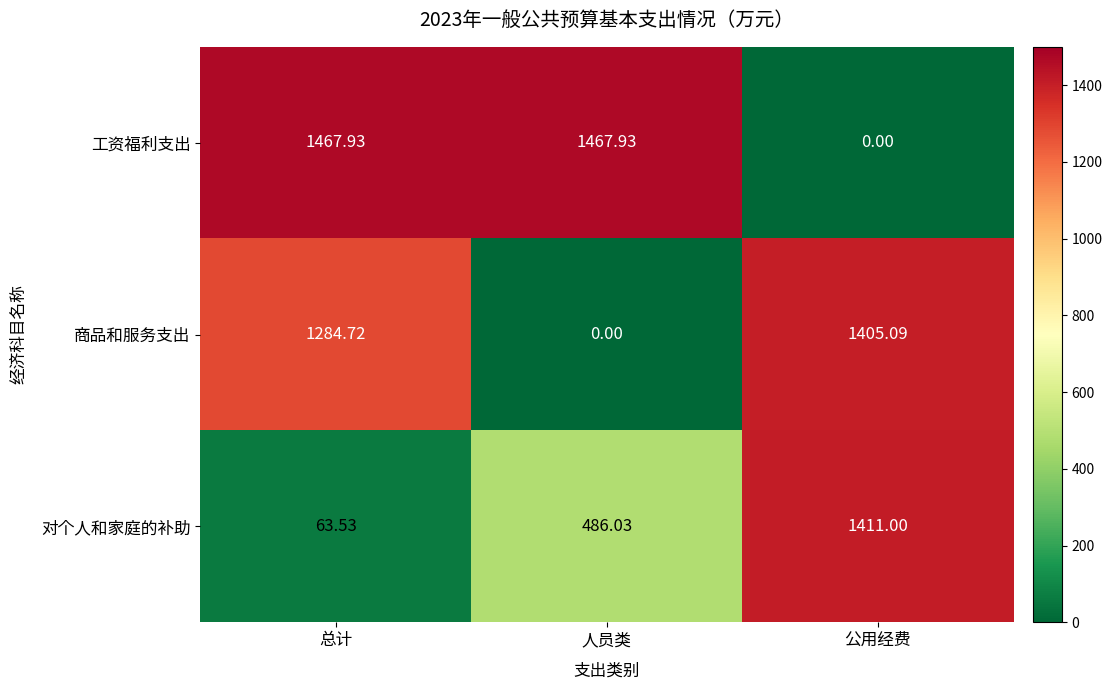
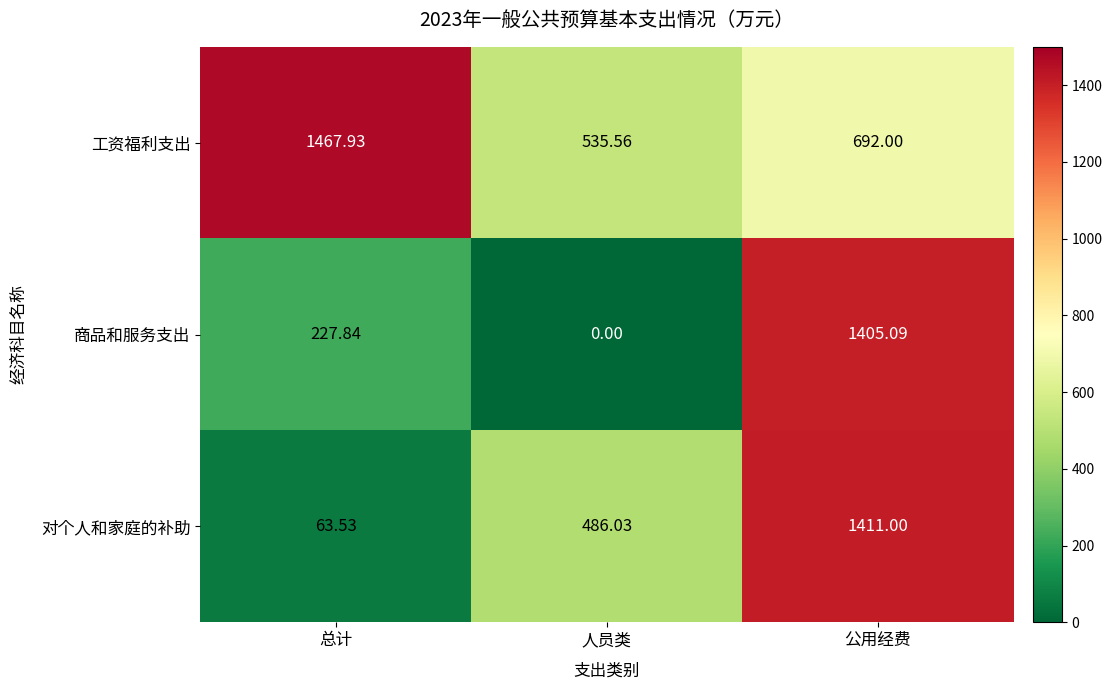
工资福利支出, 人员类: 1467.93 -> 535.56
工资福利支出, 公用经费: 0.00 -> 692.00
商品和服务支出, 总计: 1284.72 -> 227.84
